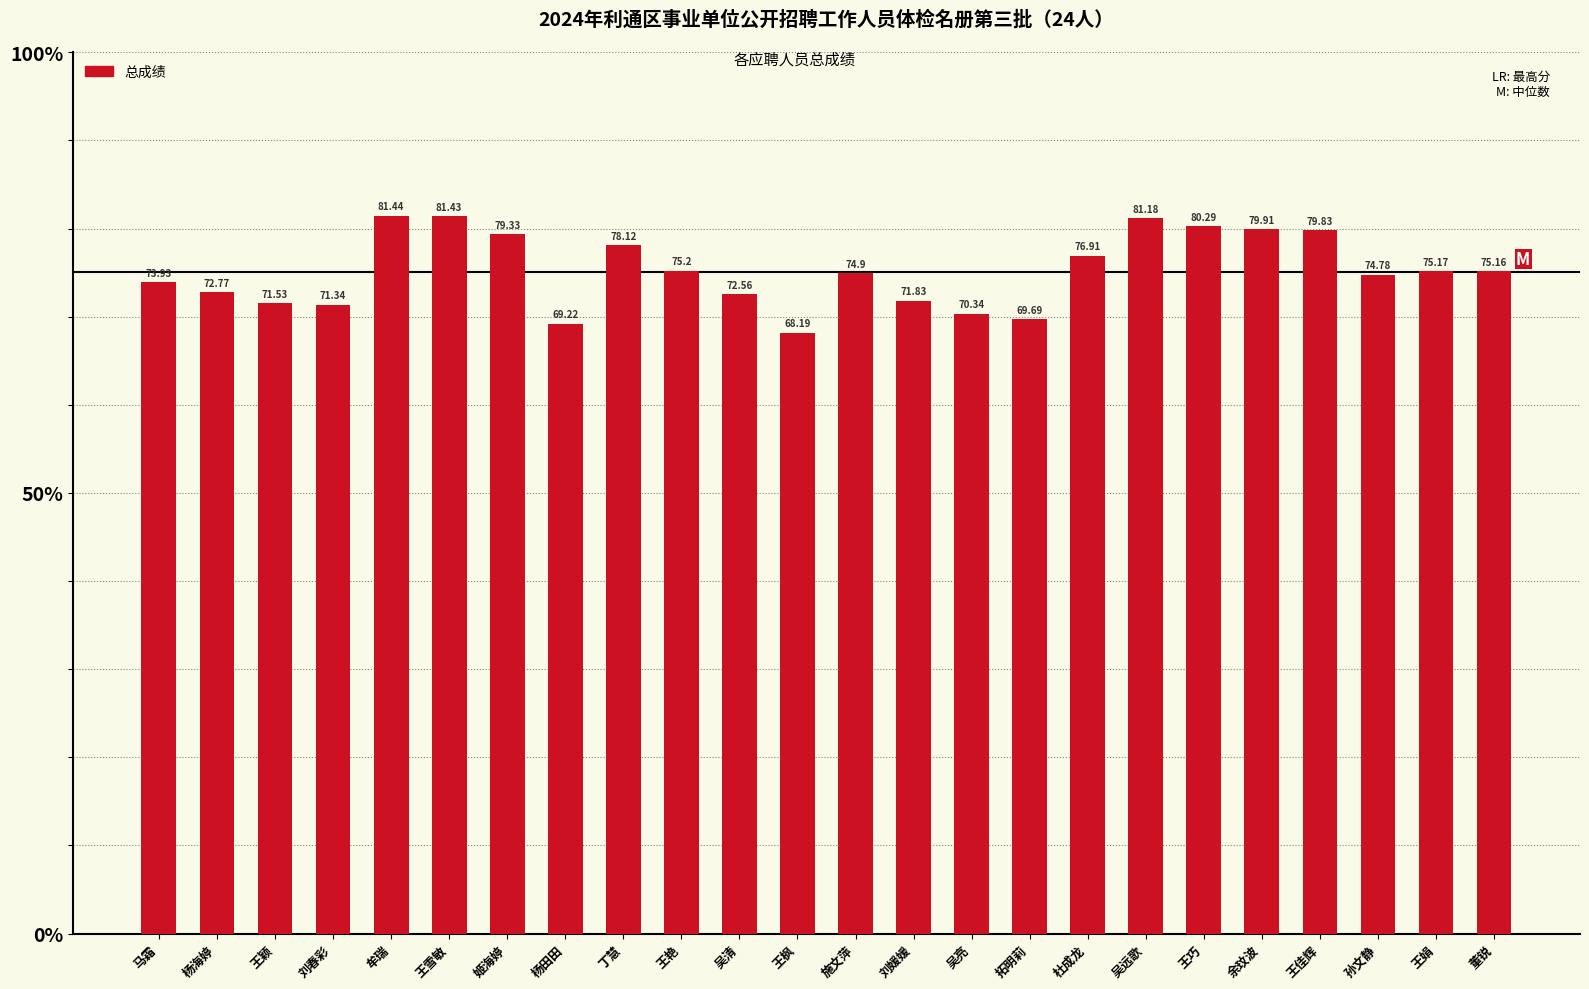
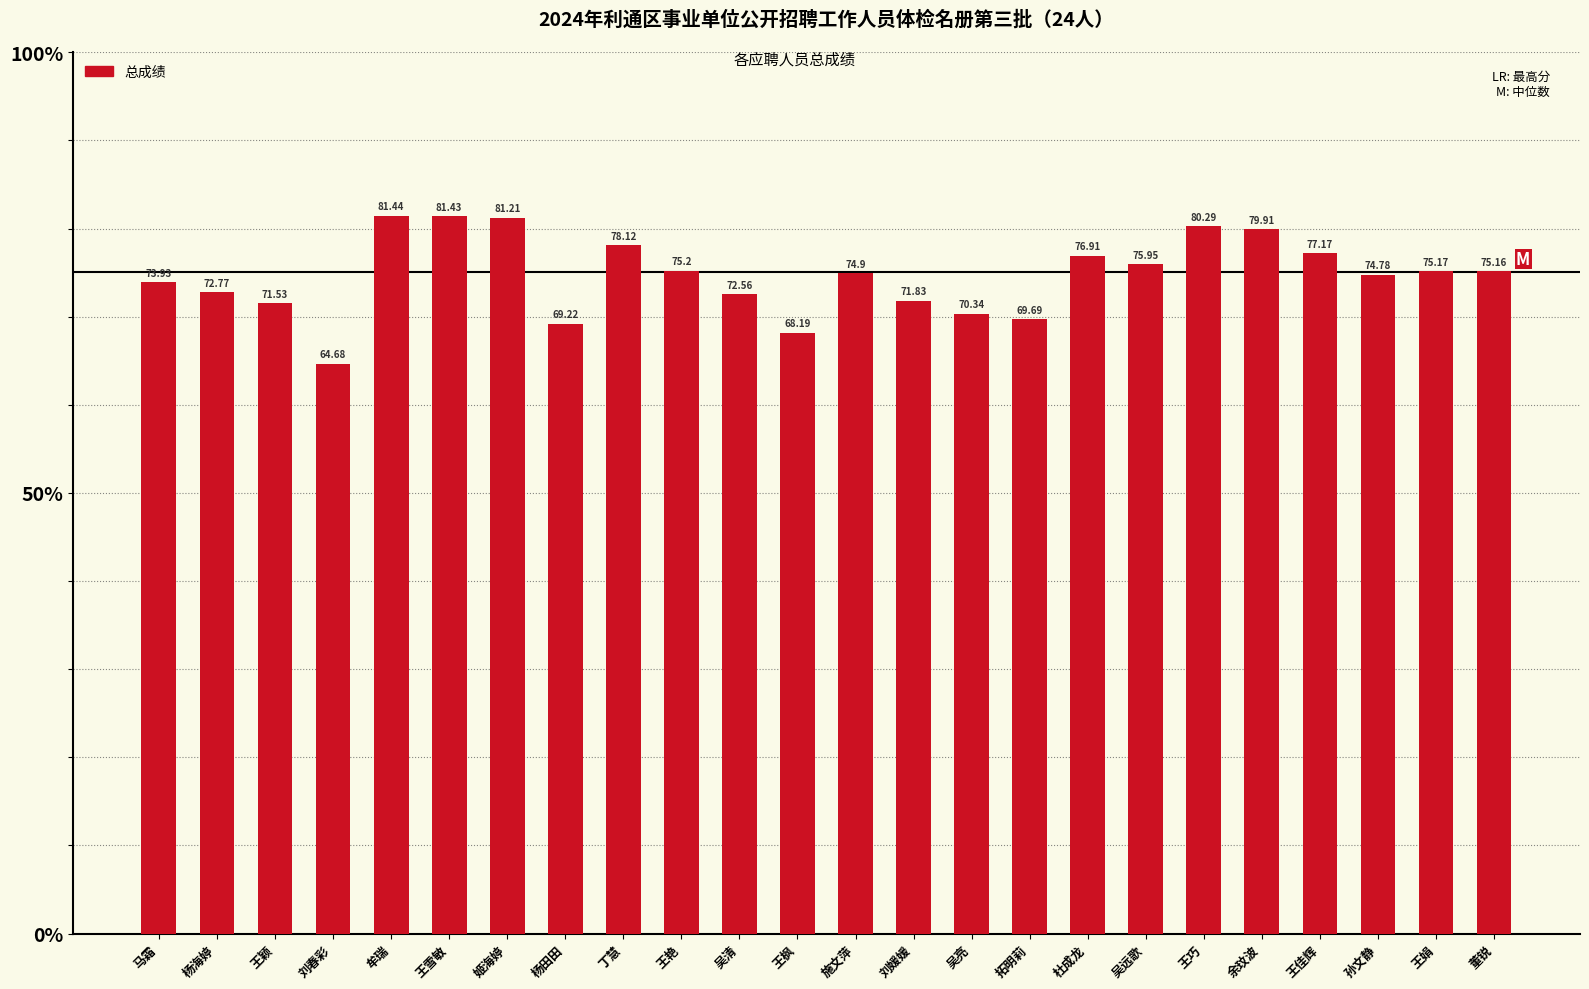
刘春彩: 71.34 -> 64.68
姬海婷: 79.33 -> 81.21
吴远歌: 81.18 -> 75.95
王佳辉: 79.83 -> 77.17
